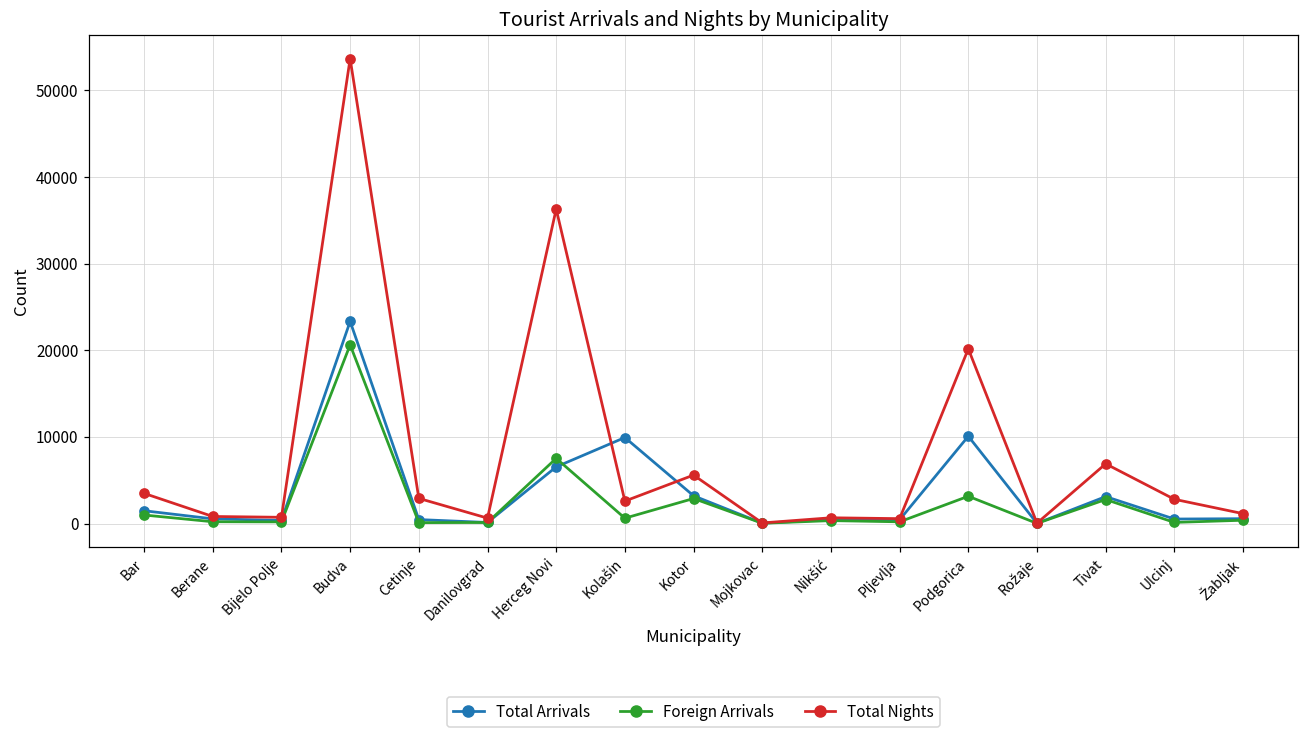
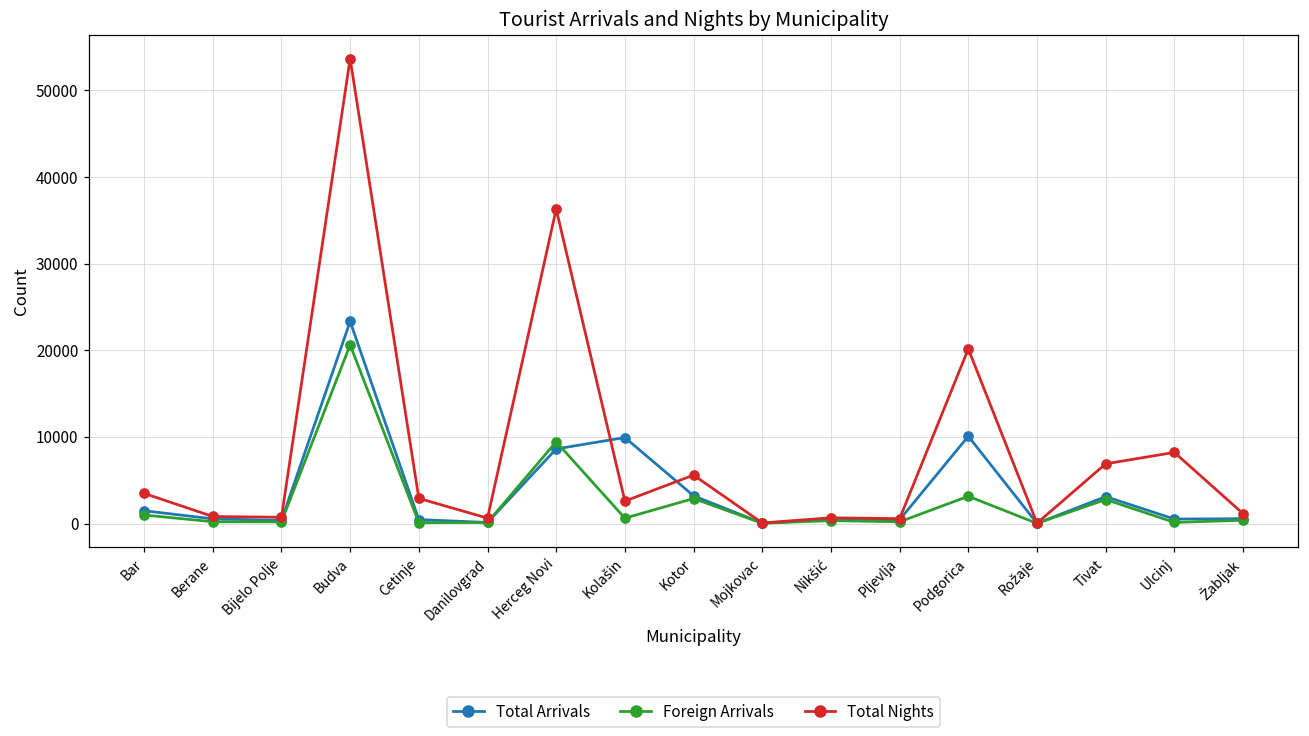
Total Arrivals, Herceg Novi: 7000 -> 9000
Foreign Arrivals, Herceg Novi: 8000 -> 9000
Total Nights, Ulcinj: 3000 -> 8000
